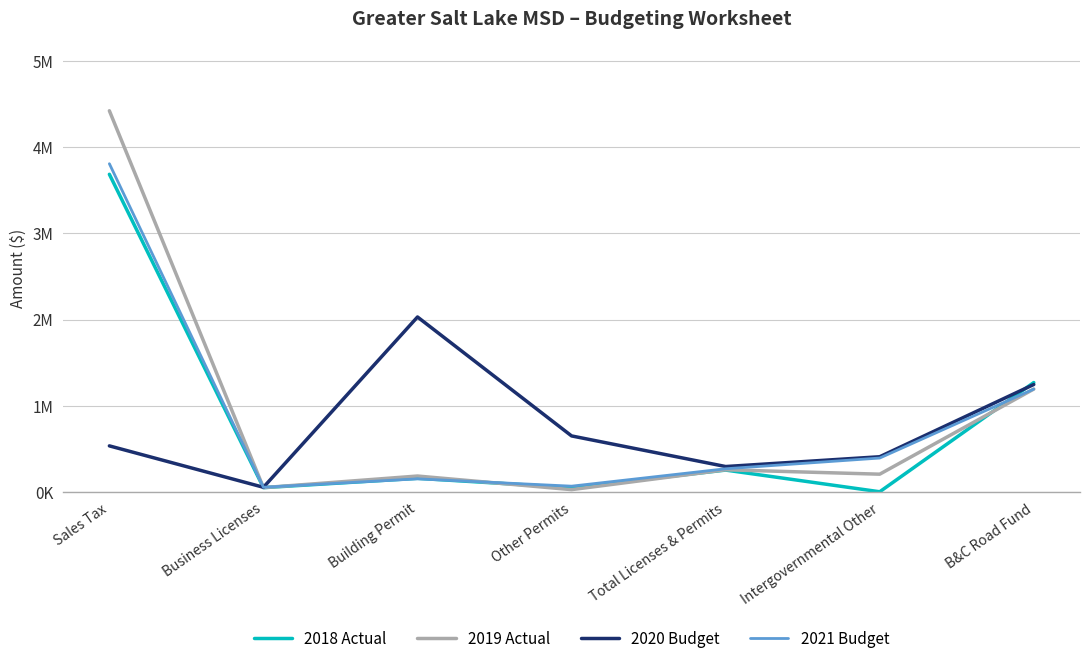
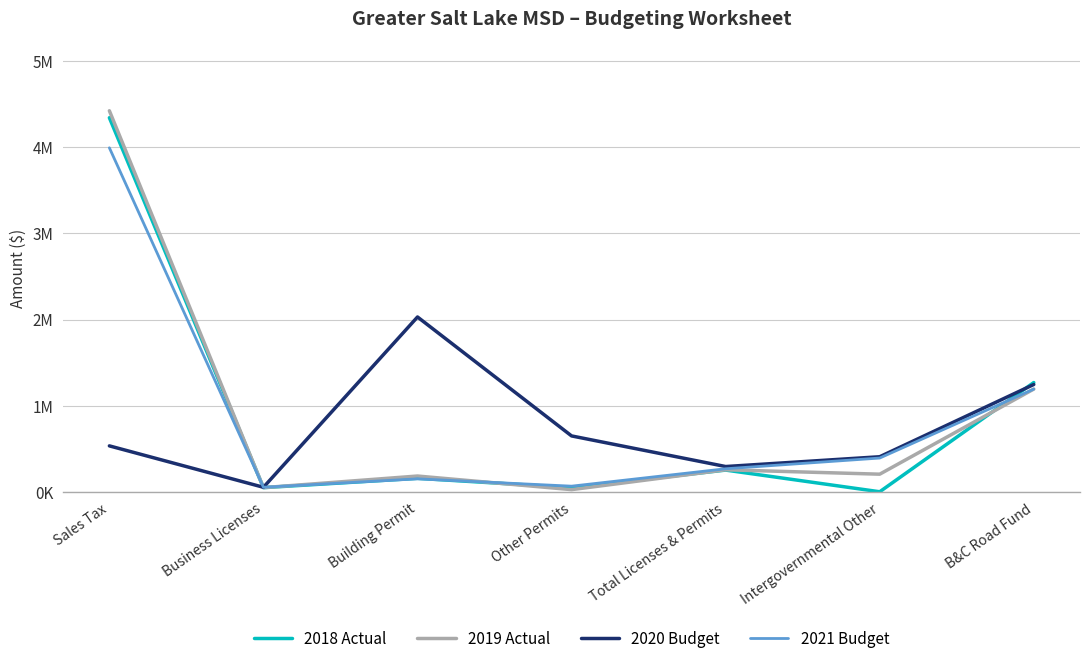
2018 Actual, Sales Tax: 3700000 -> 4300000
2021 Budget, Sales Tax: 3800000 -> 4000000
